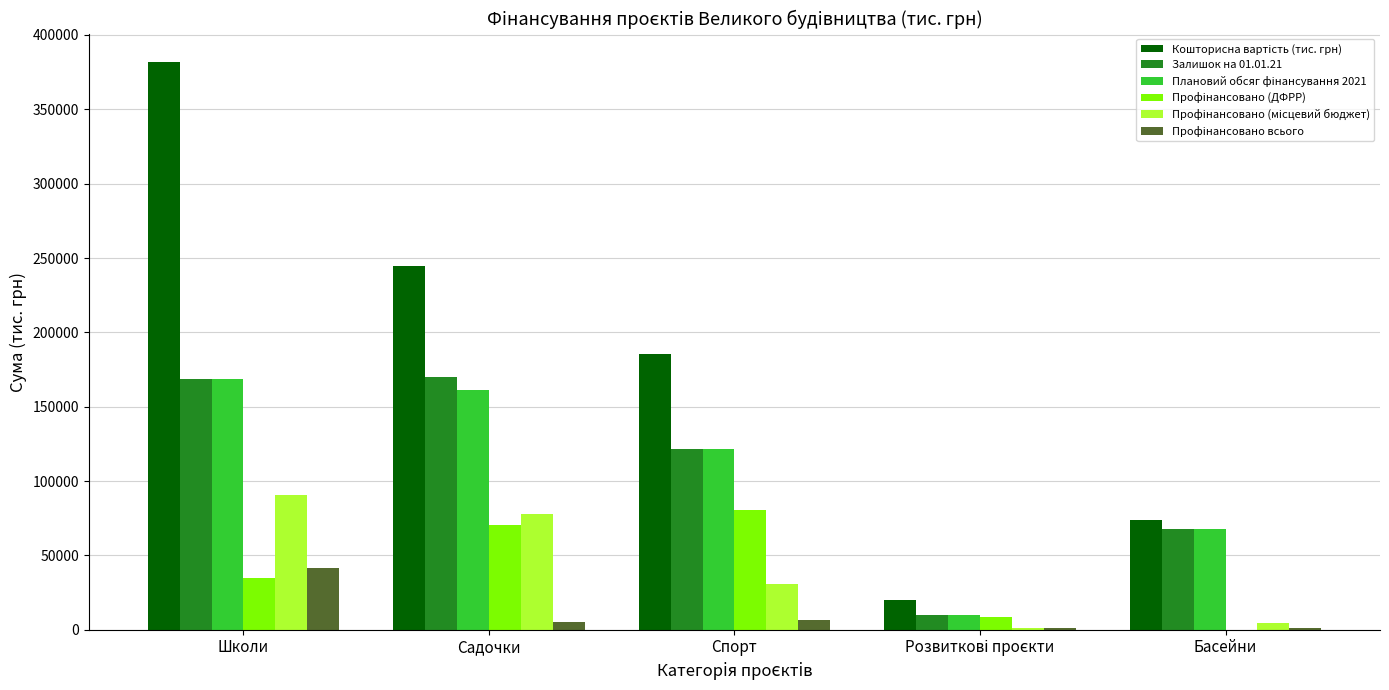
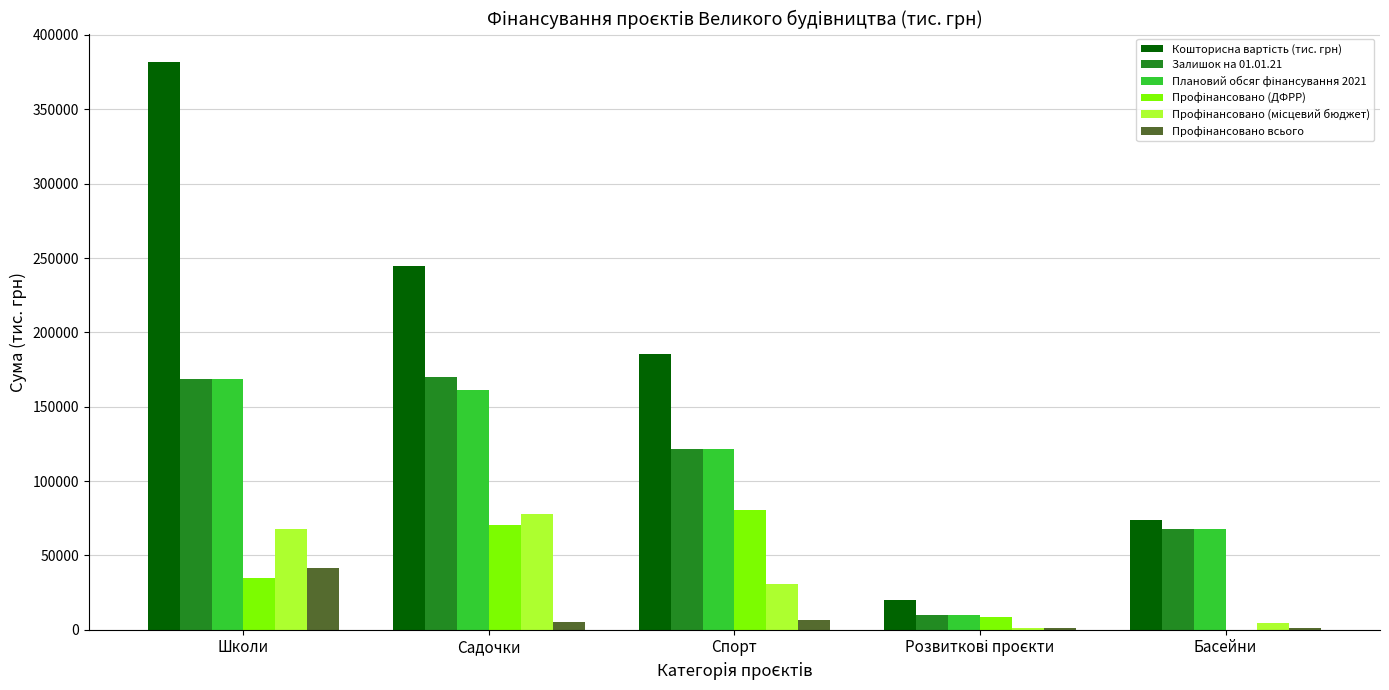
Профінансовано (місцевий бюджет), Школи: 91000 -> 68000
